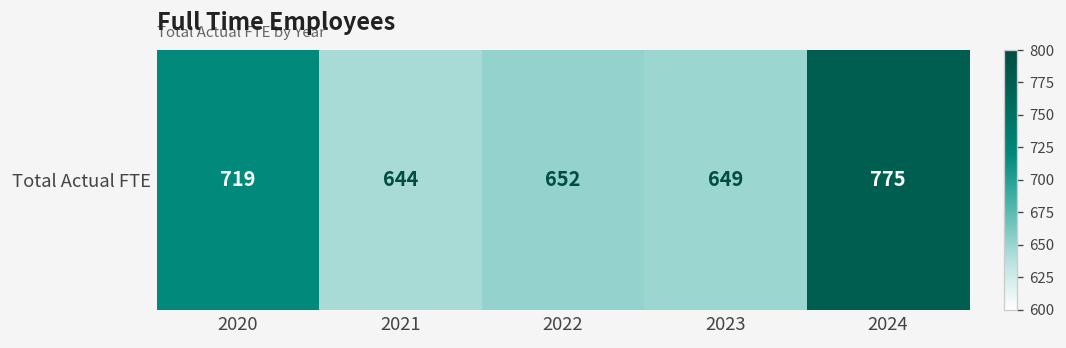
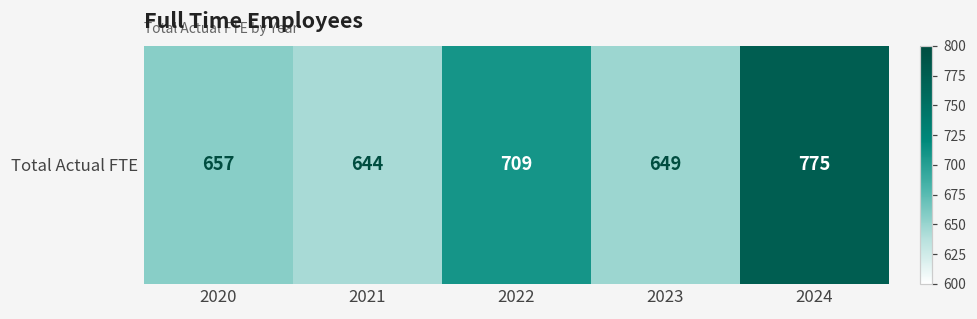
Total Actual FTE, 2020: 719 -> 657
Total Actual FTE, 2022: 652 -> 709
